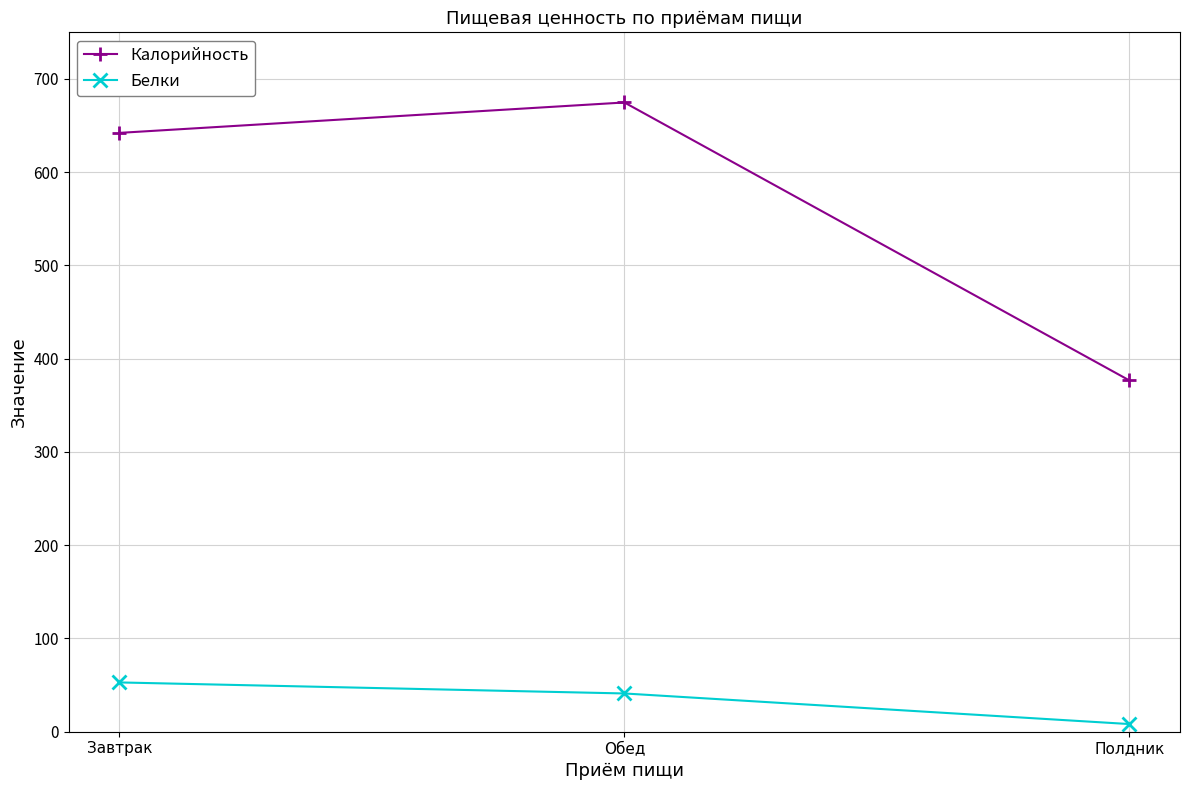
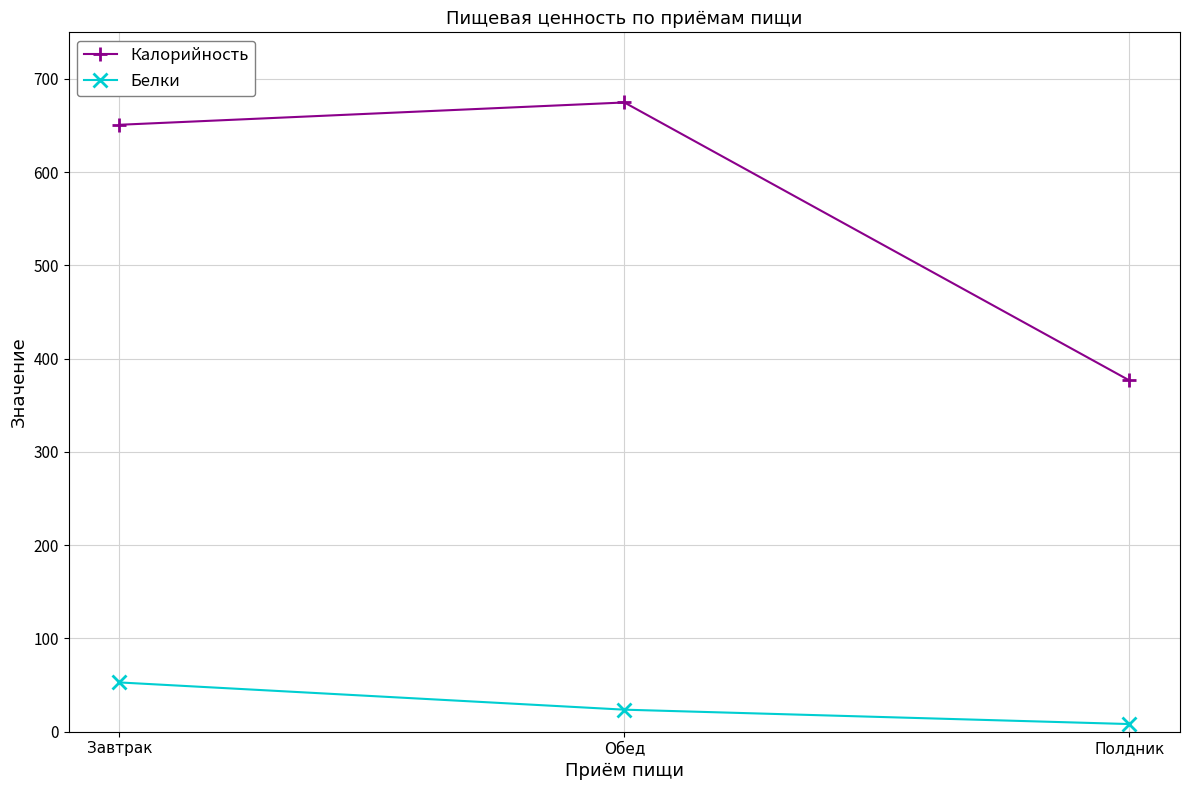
Калорийность, Завтрак: 640 -> 650
Белки, Обед: 40 -> 20
